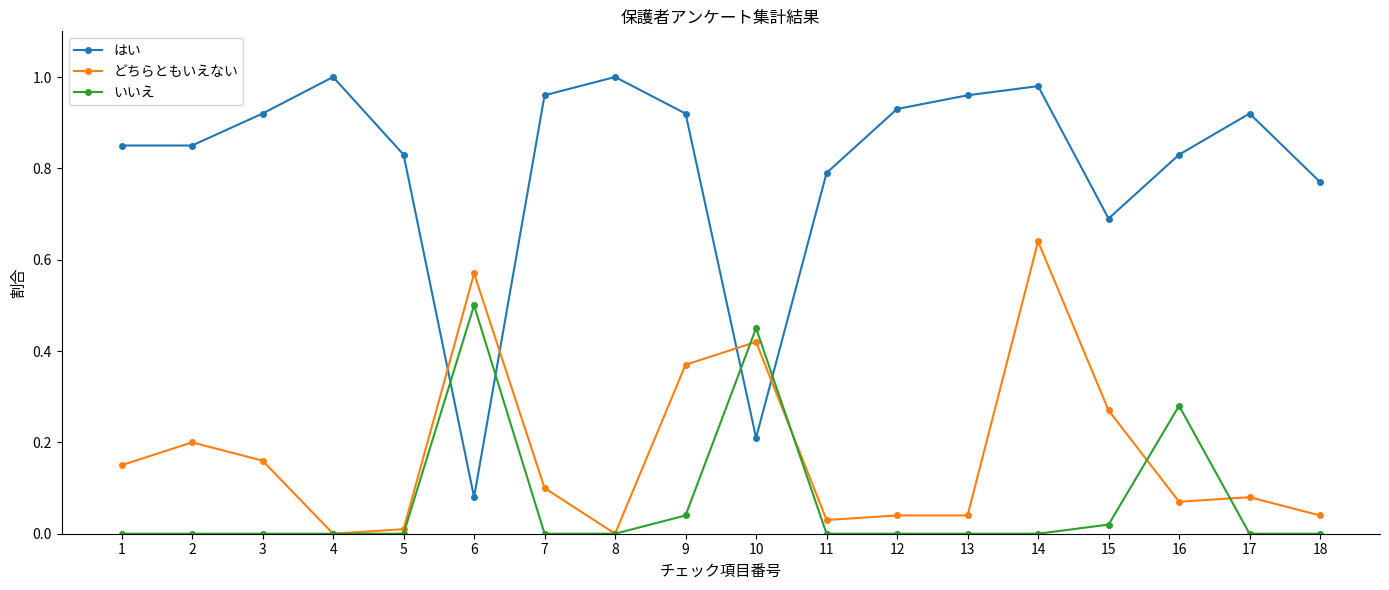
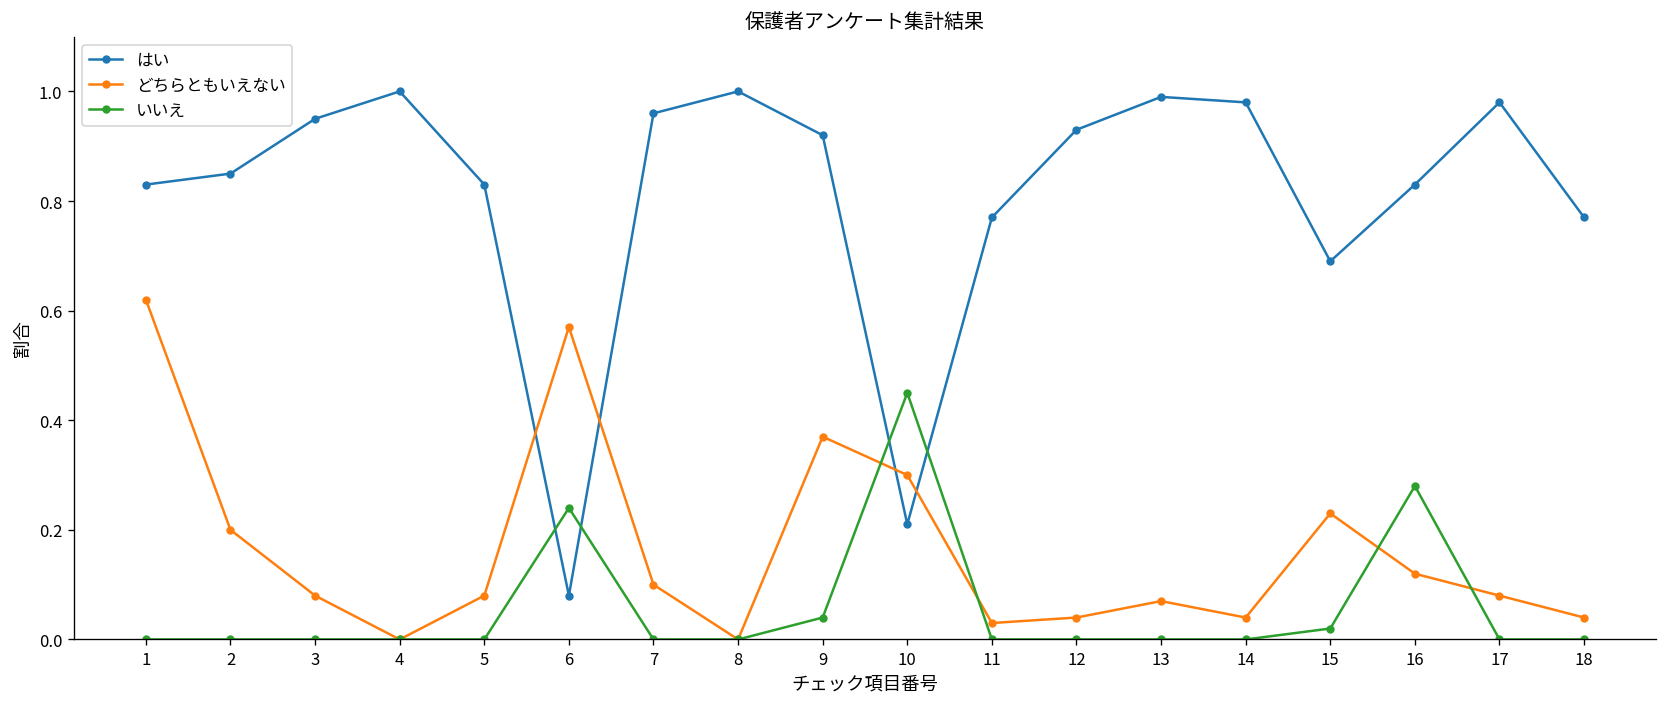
はい, 1: 0.85 -> 0.83
どちらともいえない, 1: 0.15 -> 0.62
はい, 3: 0.92 -> 0.95
どちらともいえない, 3: 0.16 -> 0.08
どちらともいえない, 5: 0.01 -> 0.08
いいえ, 6: 0.50 -> 0.24
どちらともいえない, 10: 0.42 -> 0.30
はい, 11: 0.79 -> 0.77
はい, 13: 0.96 -> 0.99
どちらともいえない, 13: 0.04 -> 0.07
どちらともいえない, 14: 0.64 -> 0.04
どちらともいえない, 15: 0.27 -> 0.23
どちらともいえない, 16: 0.07 -> 0.12
はい, 17: 0.92 -> 0.98
